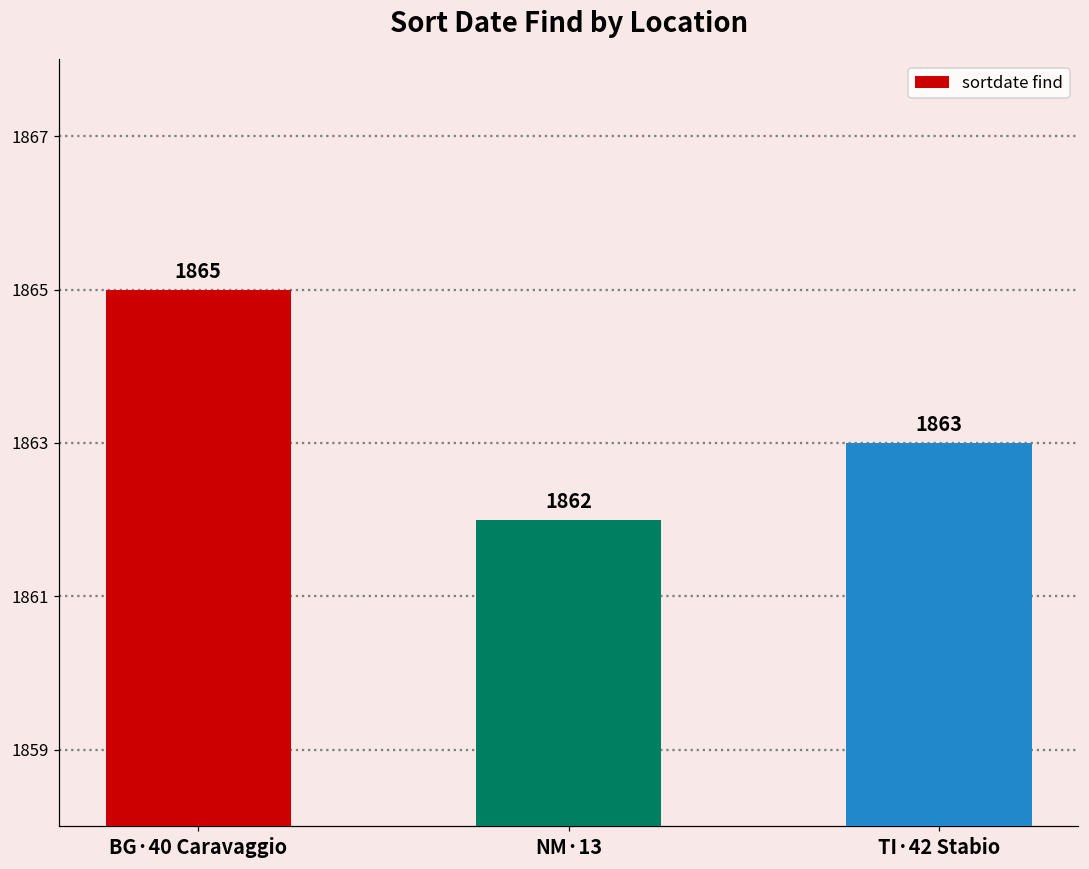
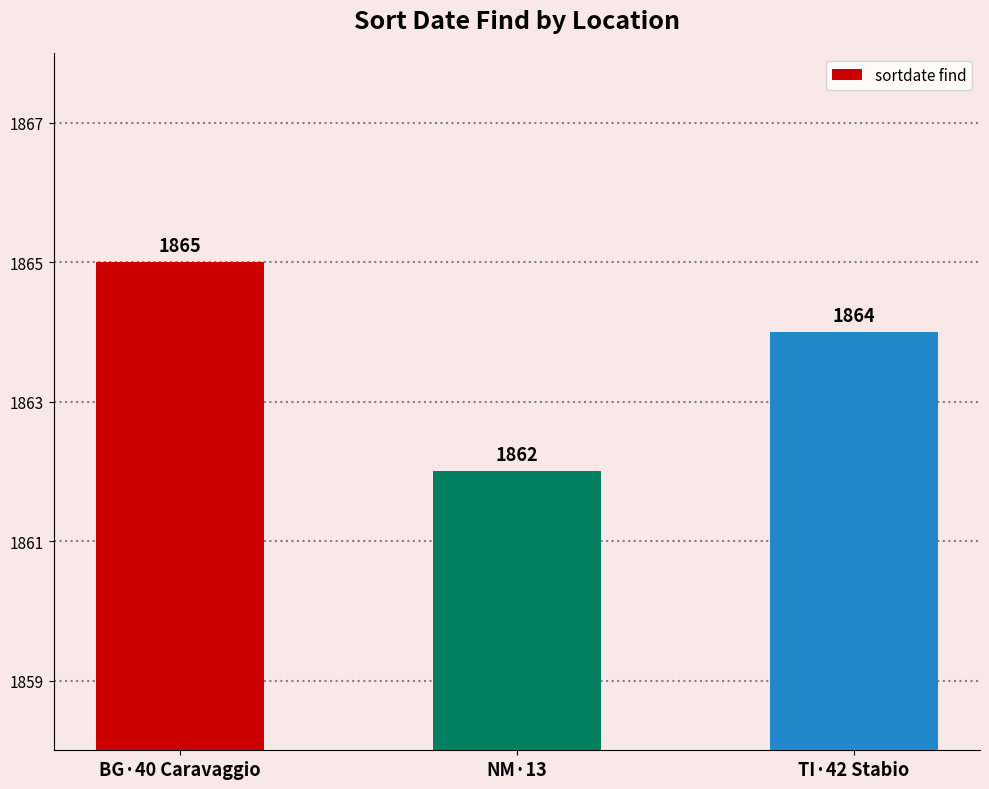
TI·42 Stabio: 1863 -> 1864
